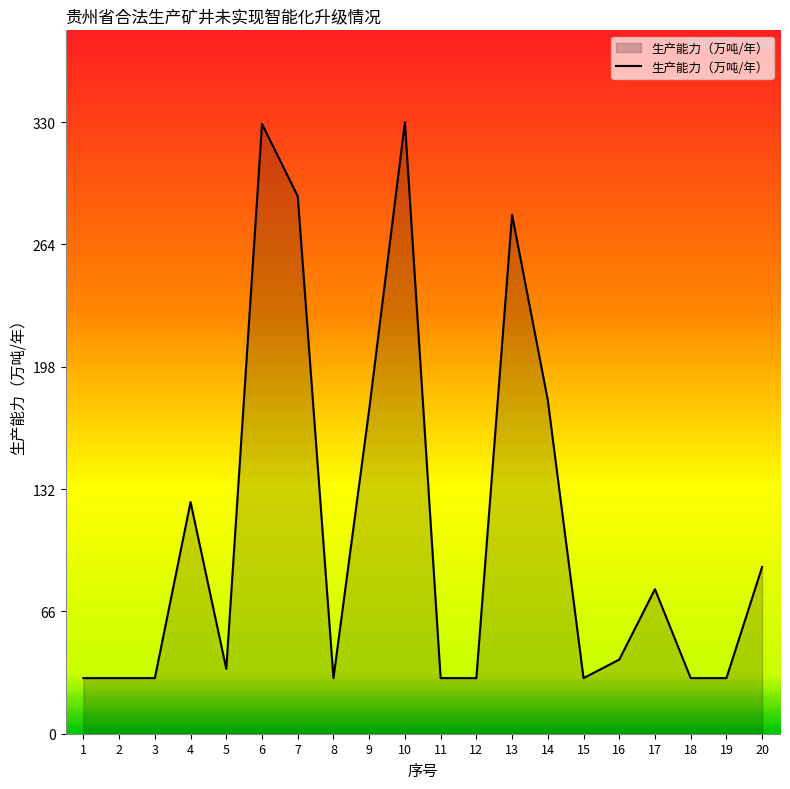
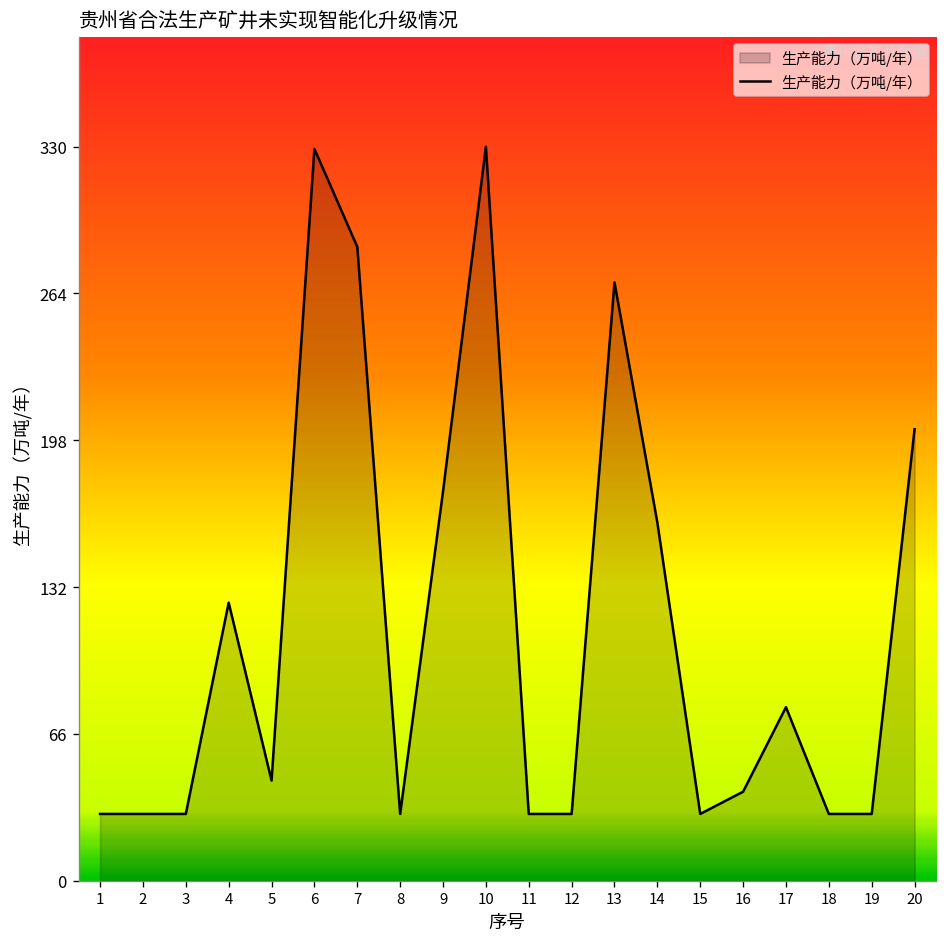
5: 35 -> 45
7: 290 -> 285
13: 280 -> 269
14: 180 -> 161
20: 90 -> 203
